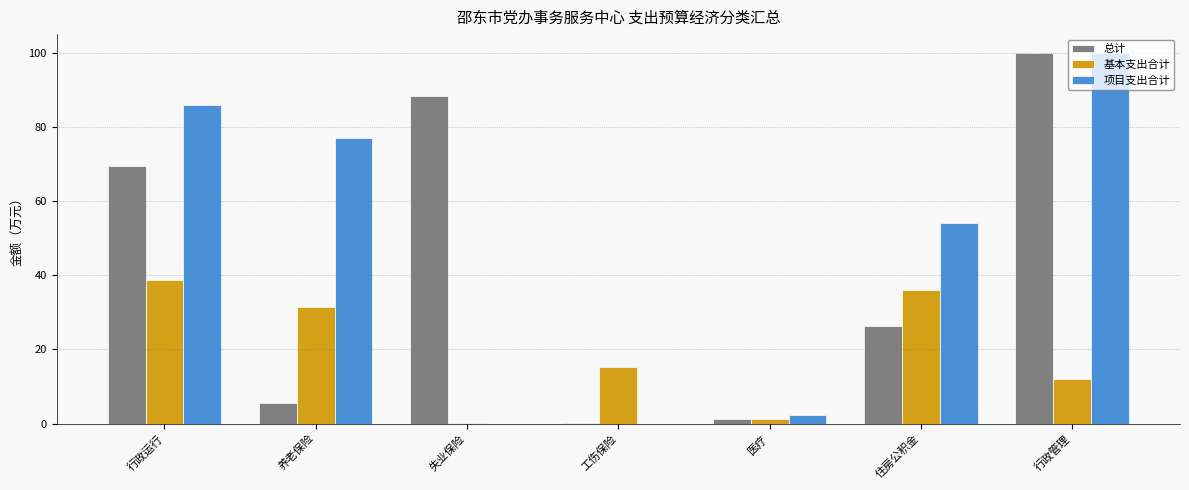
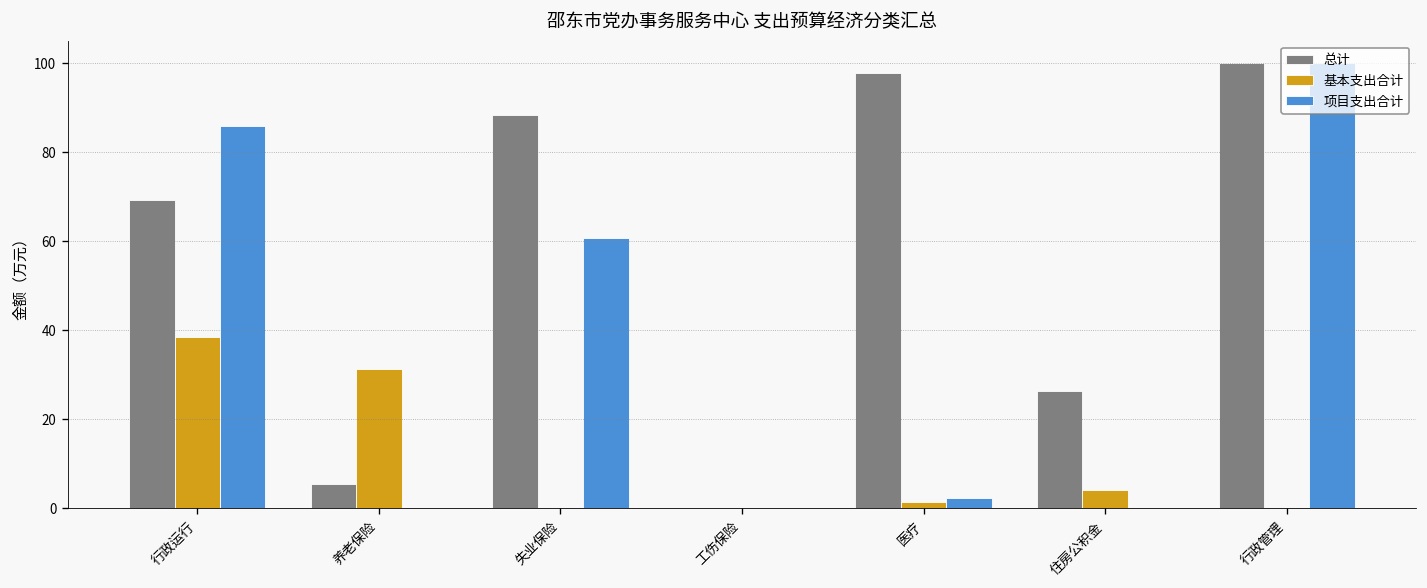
项目支出合计, 养老保险: 77 -> 0
项目支出合计, 失业保险: 0 -> 61
基本支出合计, 工伤保险: 15 -> 0
总计, 医疗: 1 -> 98
基本支出合计, 住房公积金: 36 -> 4
项目支出合计, 住房公积金: 54 -> 0
基本支出合计, 行政管理: 12 -> 0
